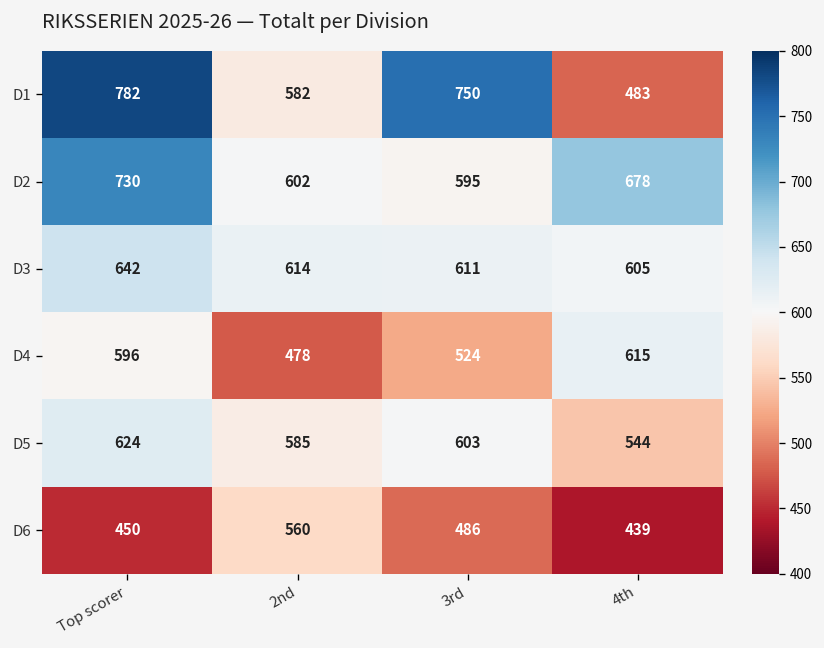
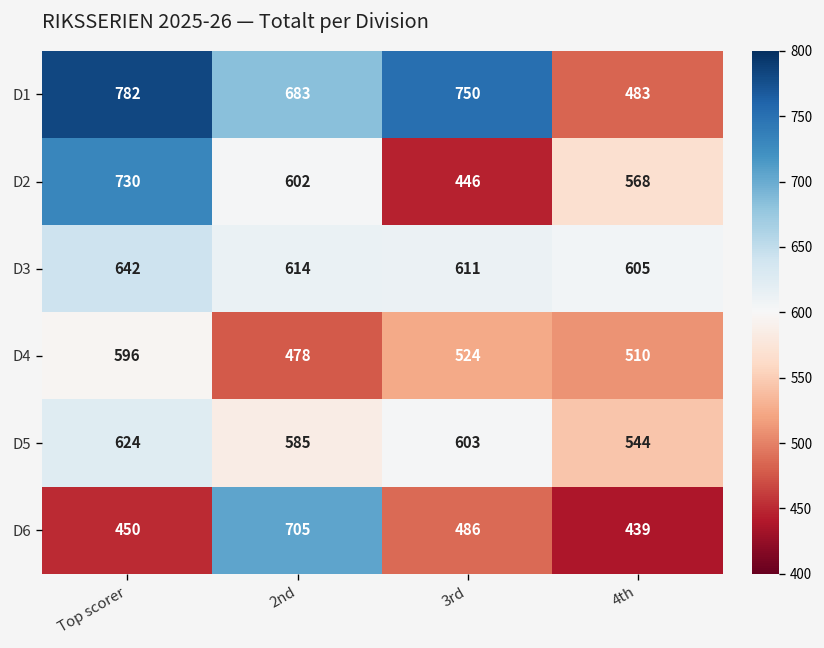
D1, 2nd: 582 -> 683
D2, 3rd: 595 -> 446
D2, 4th: 678 -> 568
D4, 4th: 615 -> 510
D6, 2nd: 560 -> 705
